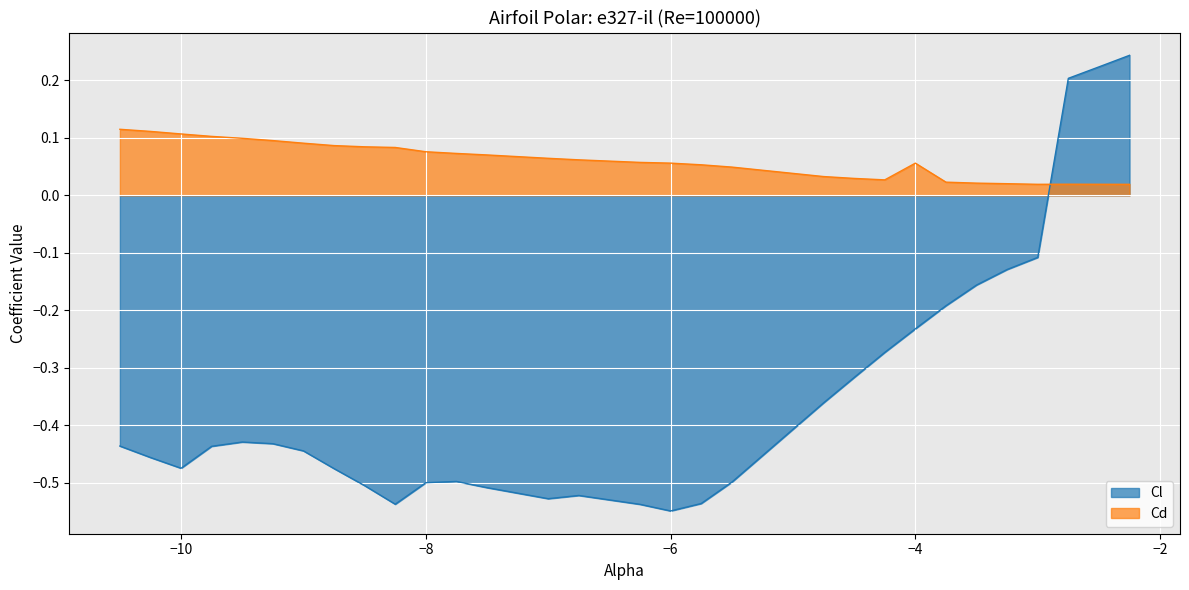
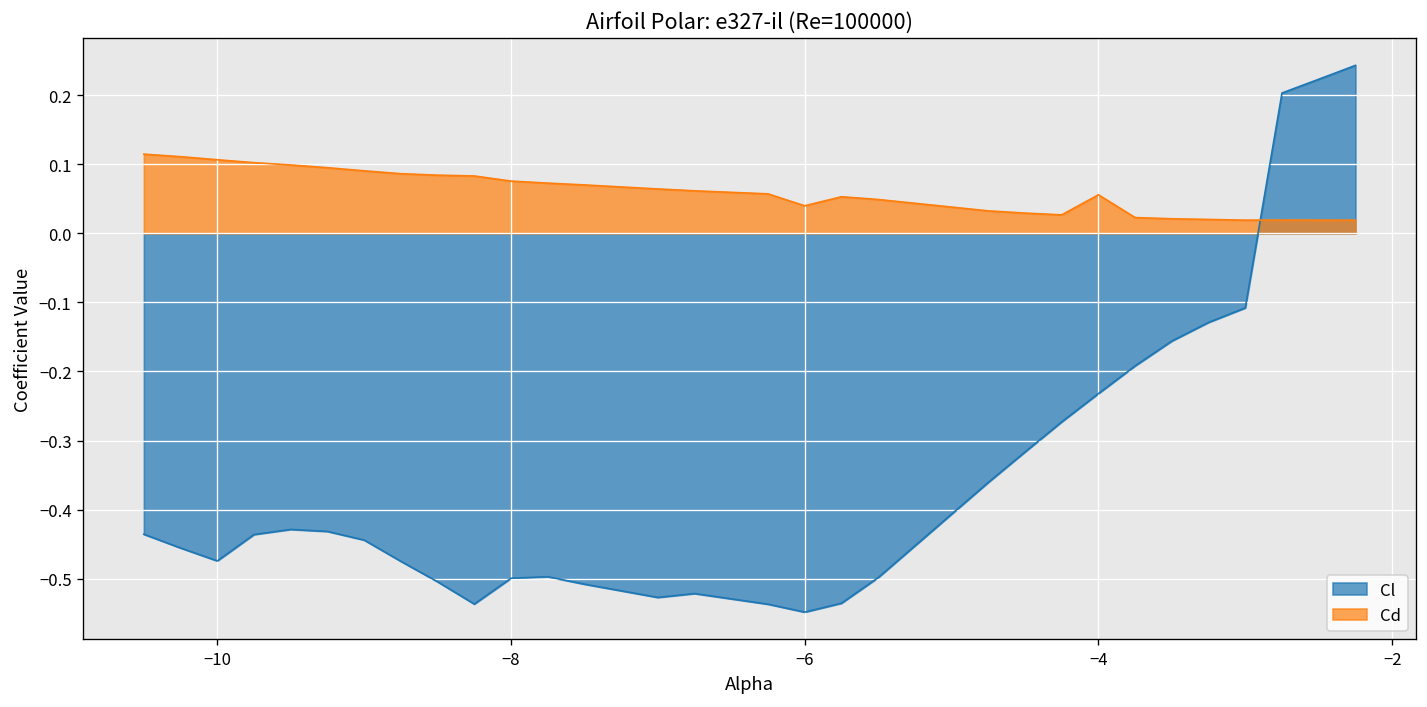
Cd, −6: 0.06 -> 0.04
